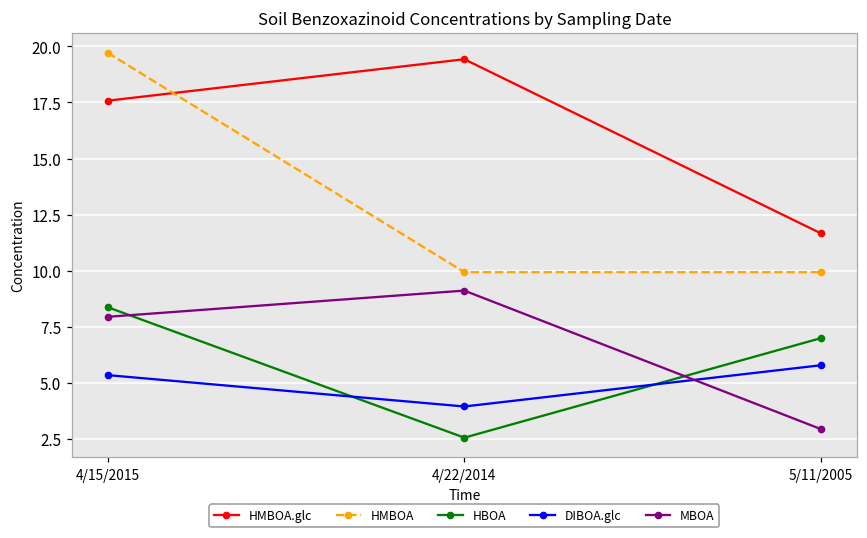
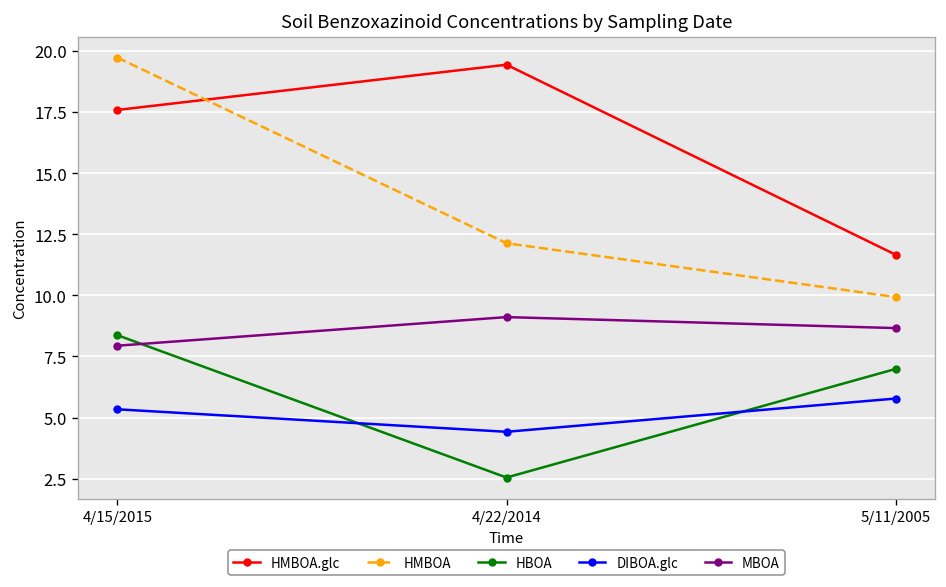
HMBOA, 4/22/2014: 9.9 -> 12.1
DIBOA.glc, 4/22/2014: 3.9 -> 4.4
MBOA, 5/11/2005: 2.9 -> 8.7
